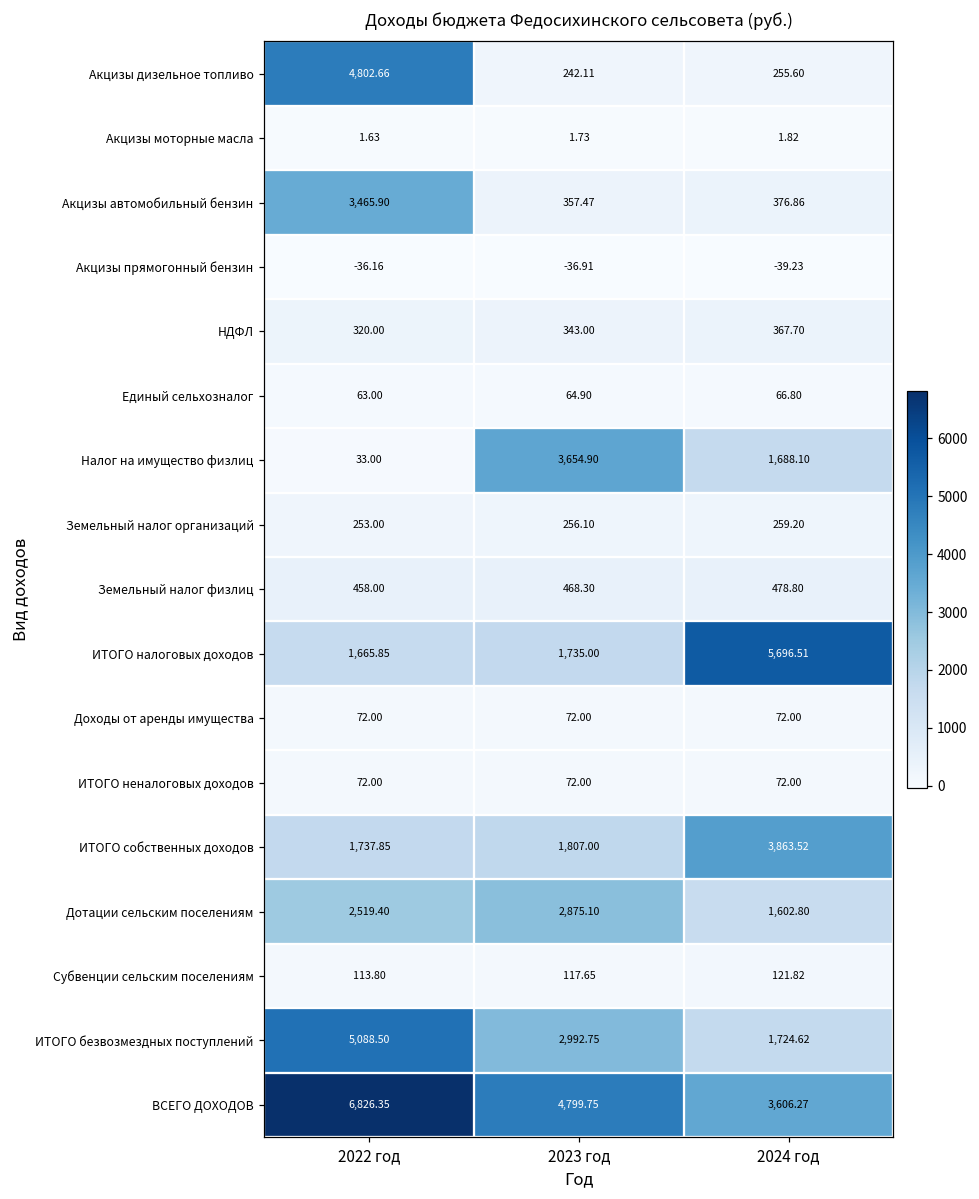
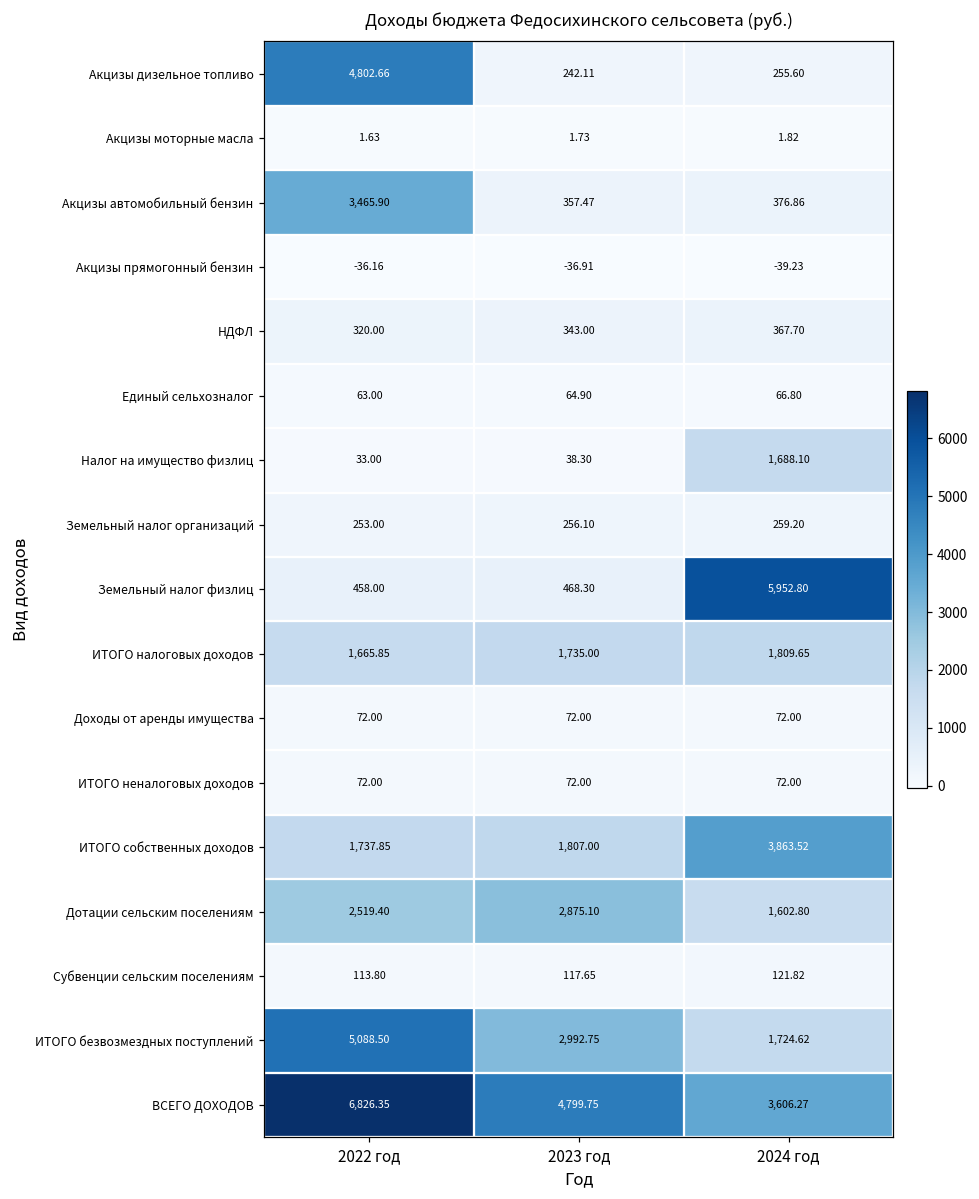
Налог на имущество физлиц, 2023 год: 3,654.90 -> 38.30
Земельный налог физлиц, 2024 год: 478.80 -> 5,952.80
ИТОГО налоговых доходов, 2024 год: 5,696.51 -> 1,809.65
